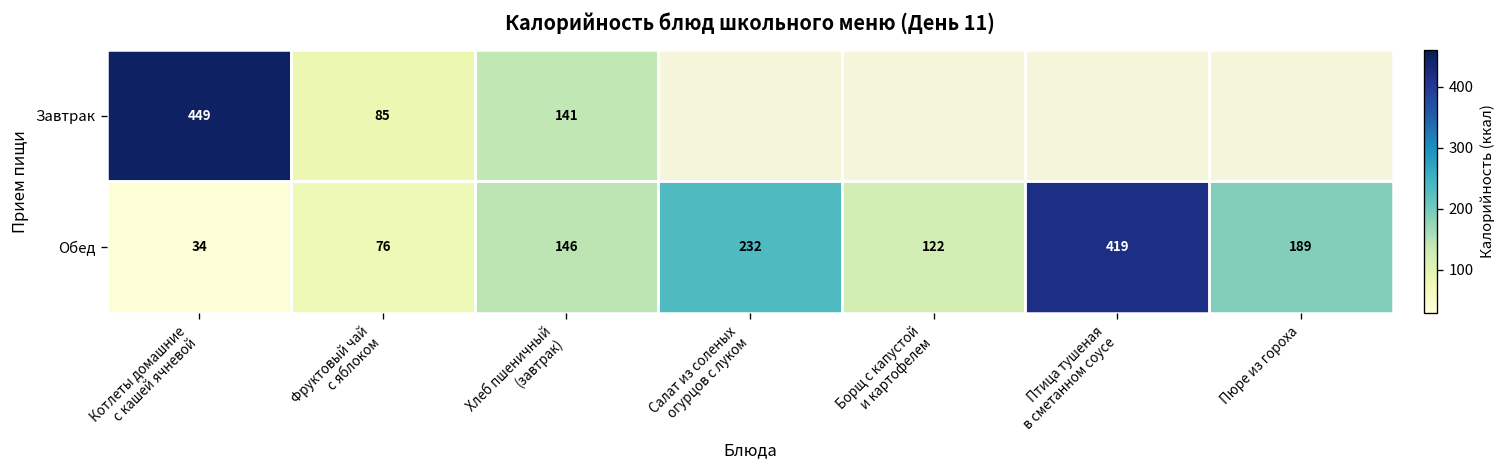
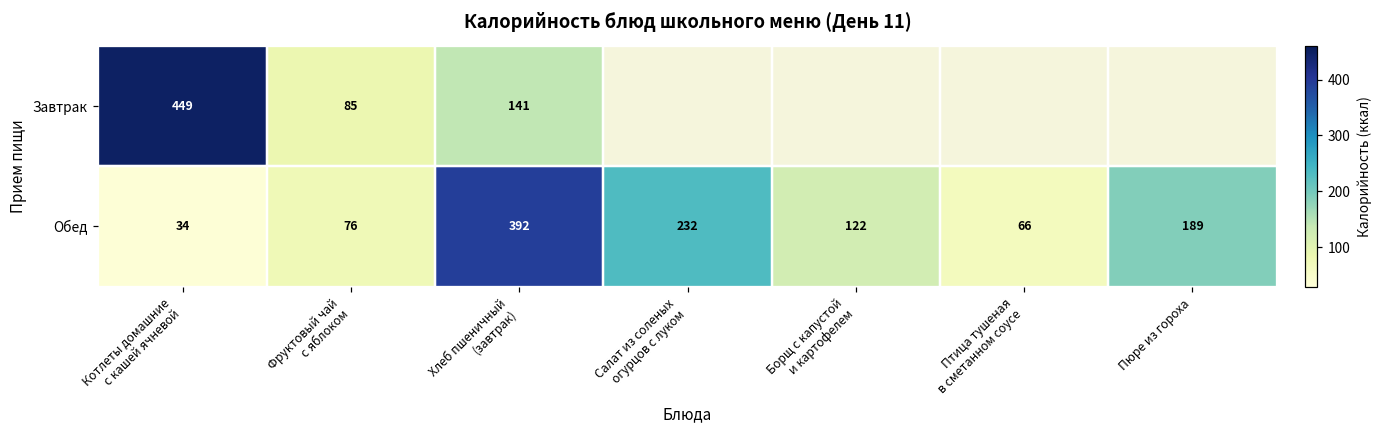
Обед, Хлеб пшеничный (завтрак): 146 -> 392
Обед, Птица тушеная в сметанном соусе: 419 -> 66
